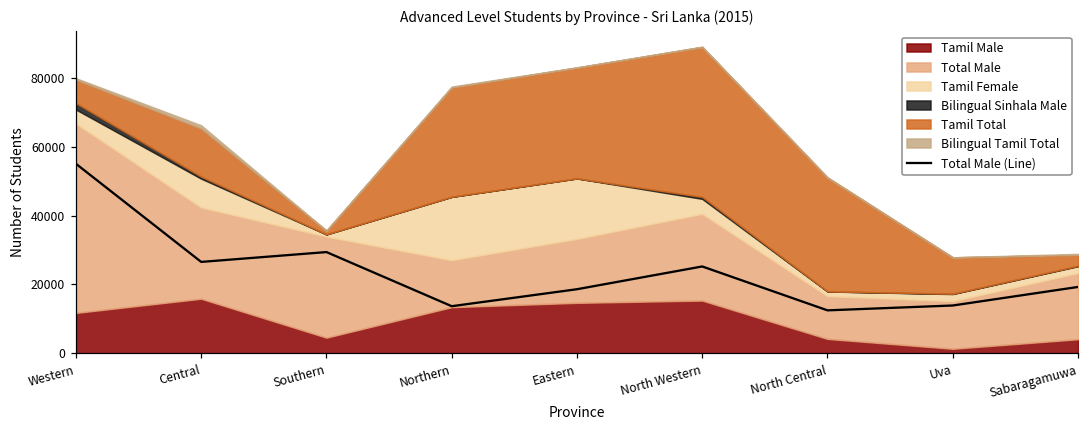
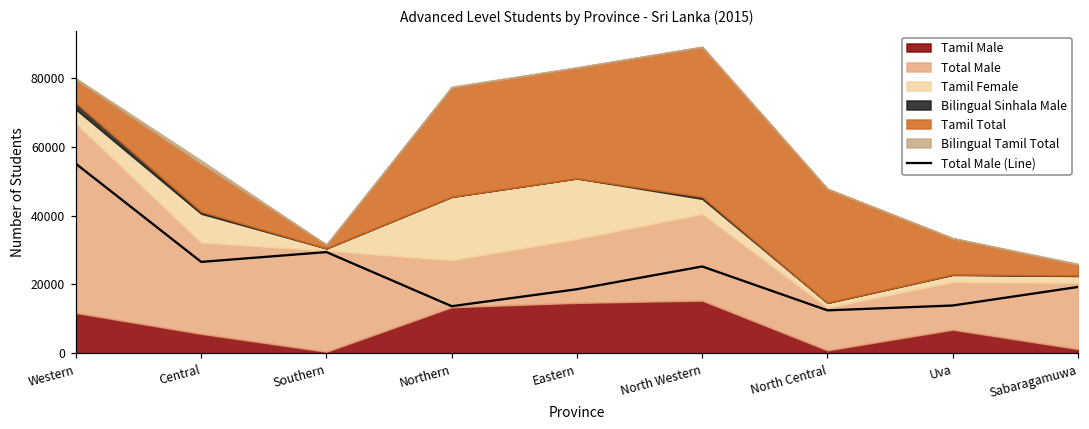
Tamil Male, Central: 16000 -> 6000
Tamil Male, Southern: 5000 -> 0
Tamil Male, North Central: 4000 -> 1000
Tamil Male, Uva: 1000 -> 7000
Tamil Male, Sabaragamuwa: 4000 -> 1000
